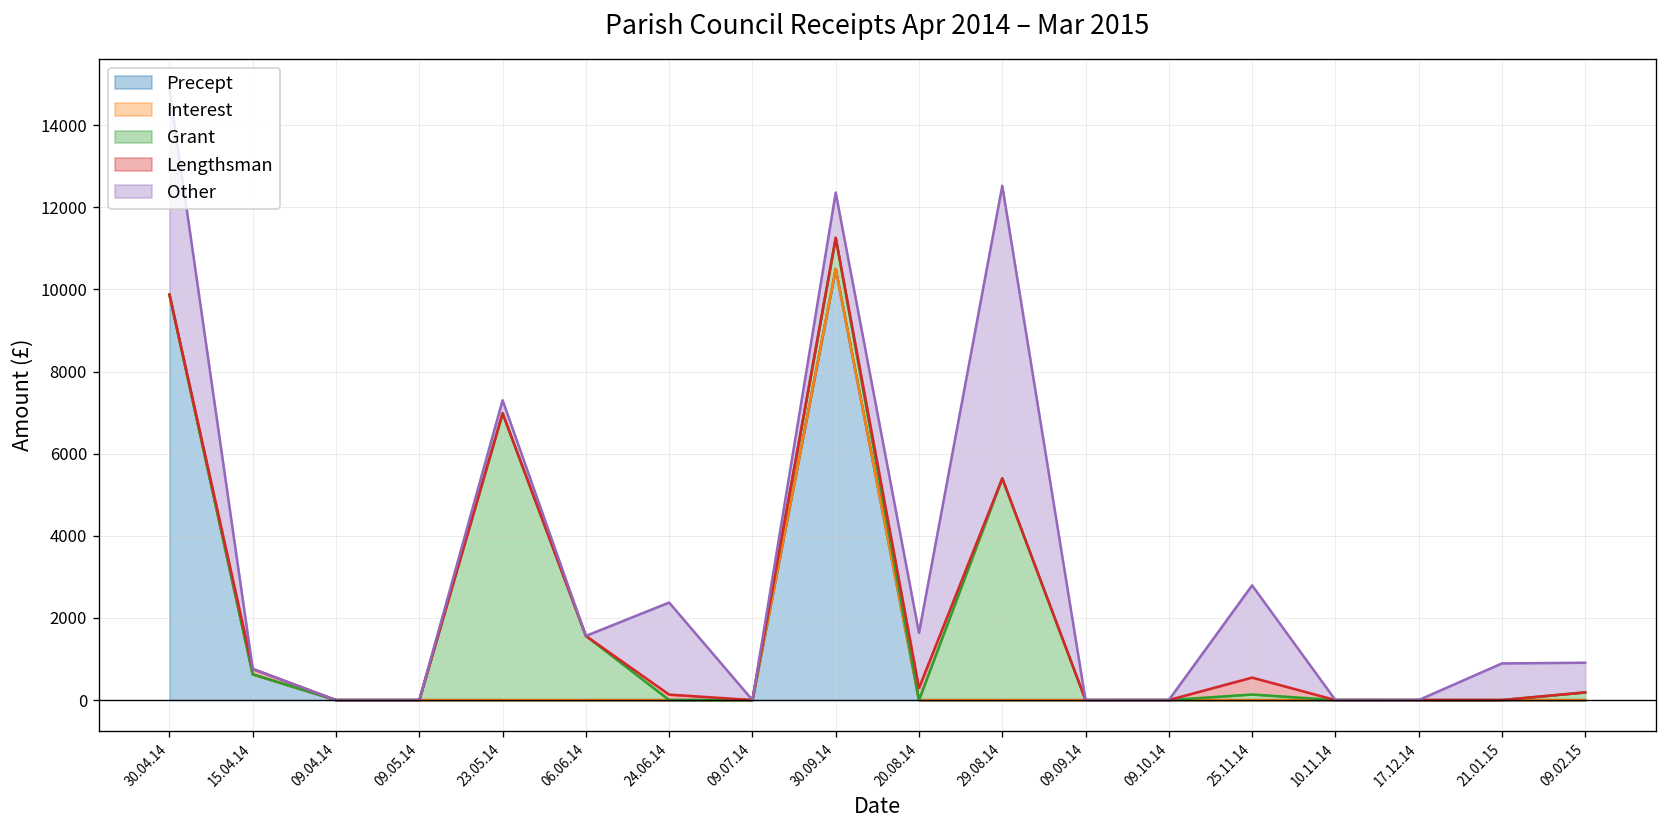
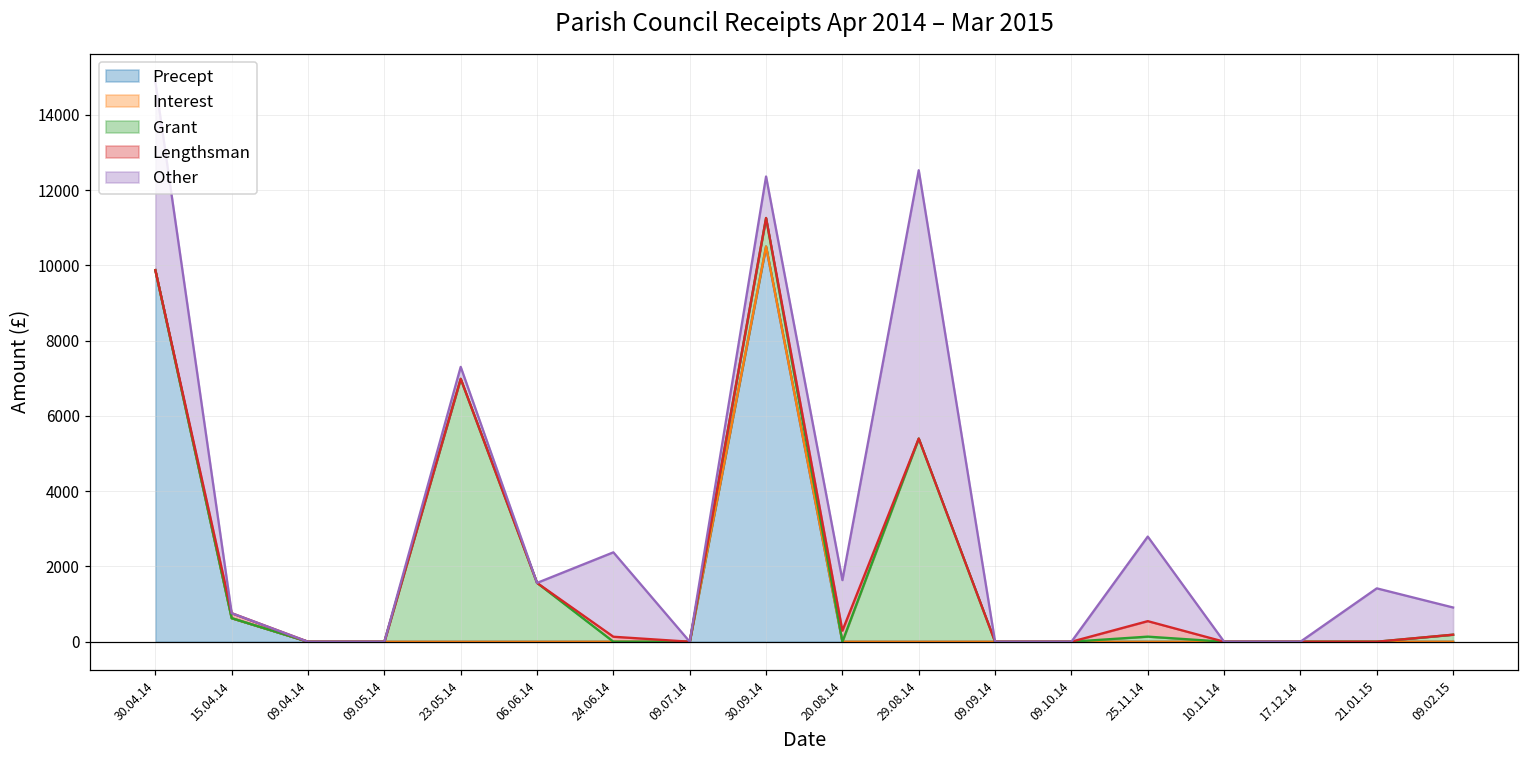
Other, 21.01.15: 900 -> 1400
